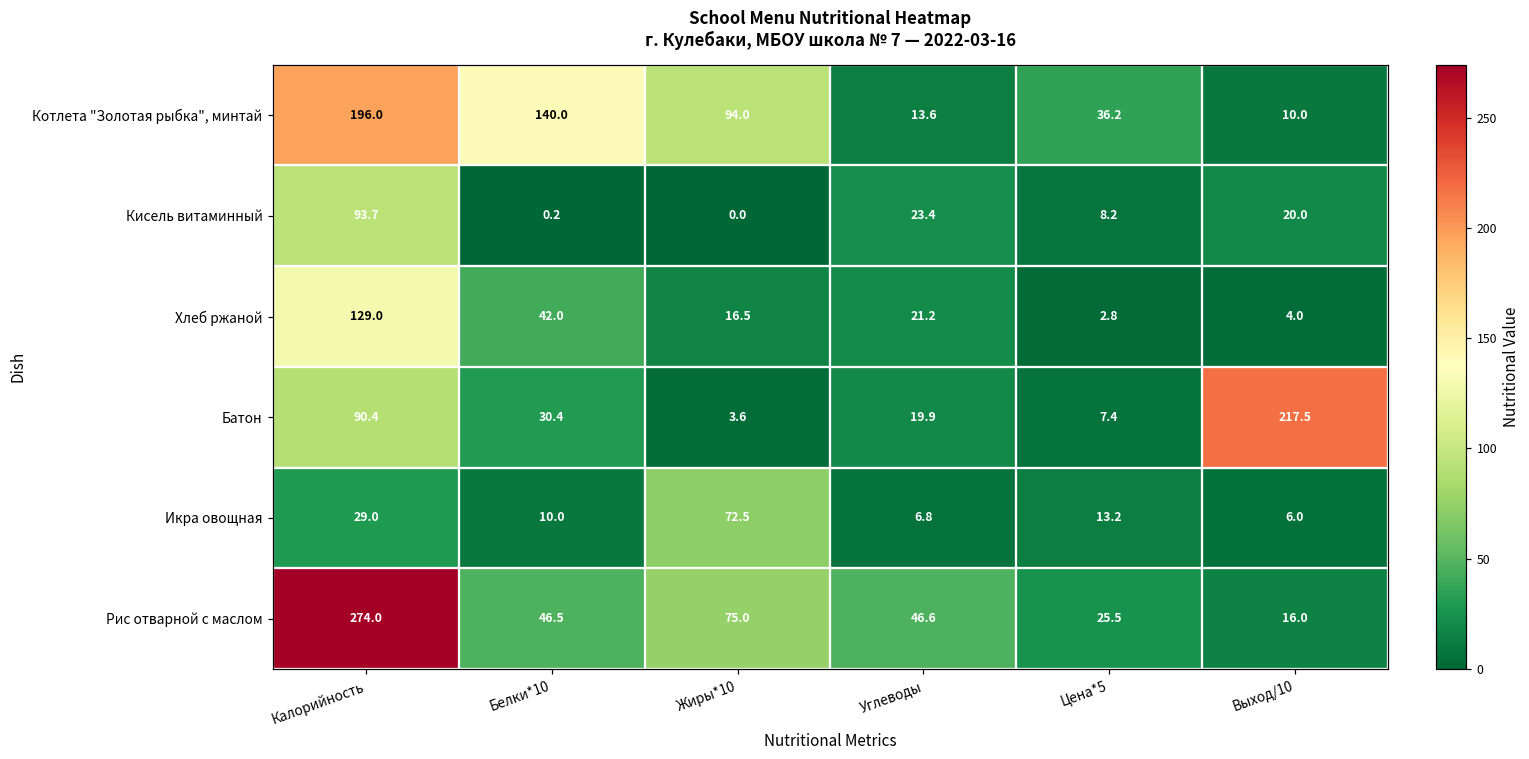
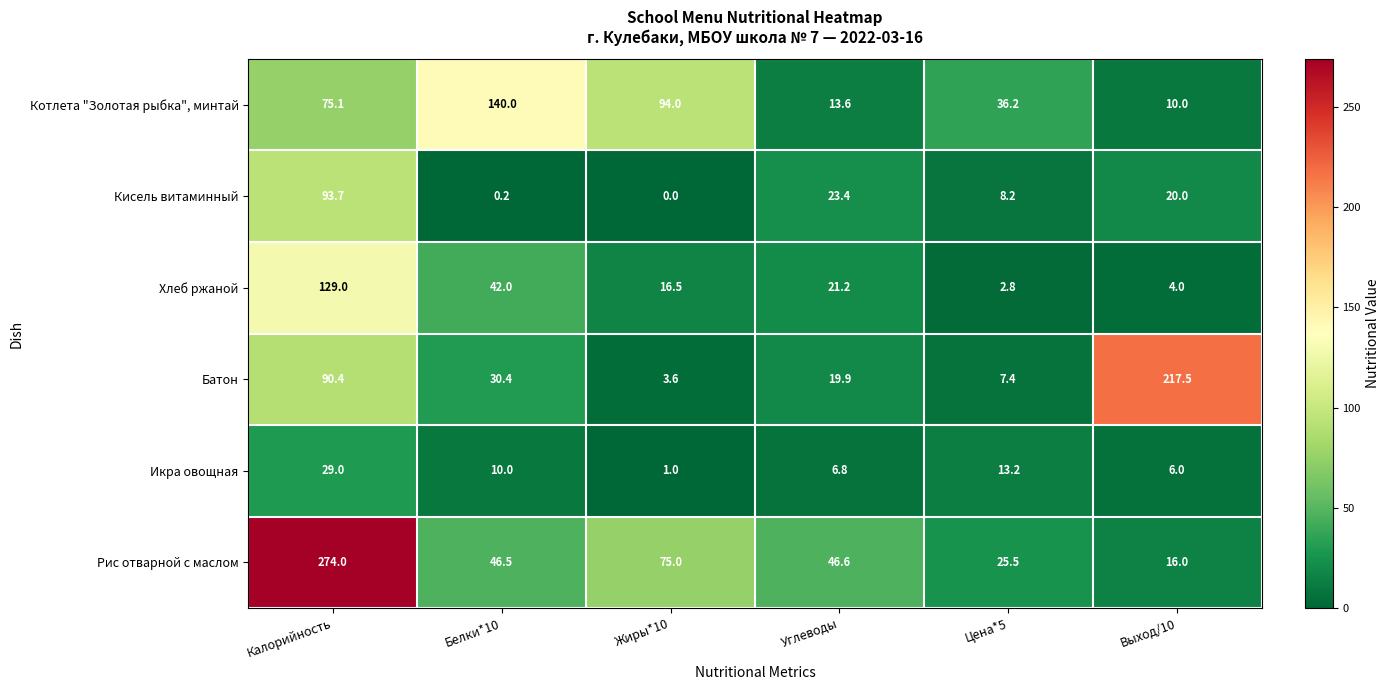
Котлета "Золотая рыбка", минтай, Калорийность: 196.0 -> 75.1
Икра овощная, Жиры*10: 72.5 -> 1.0
